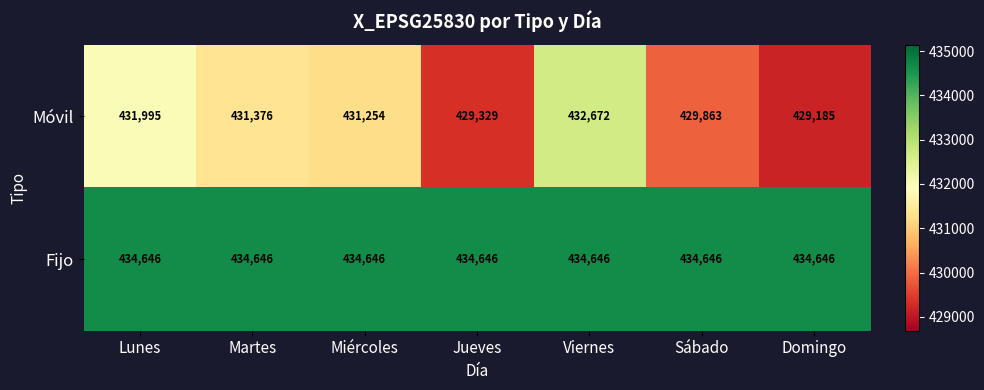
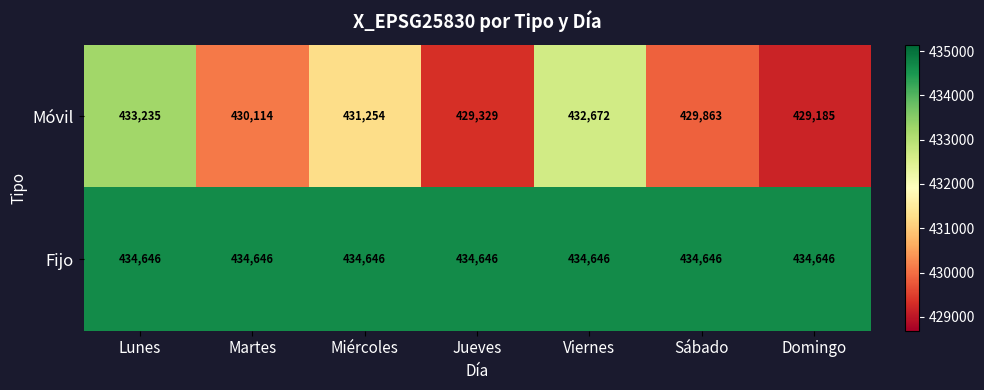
Móvil, Lunes: 431,995 -> 433,235
Móvil, Martes: 431,376 -> 430,114
